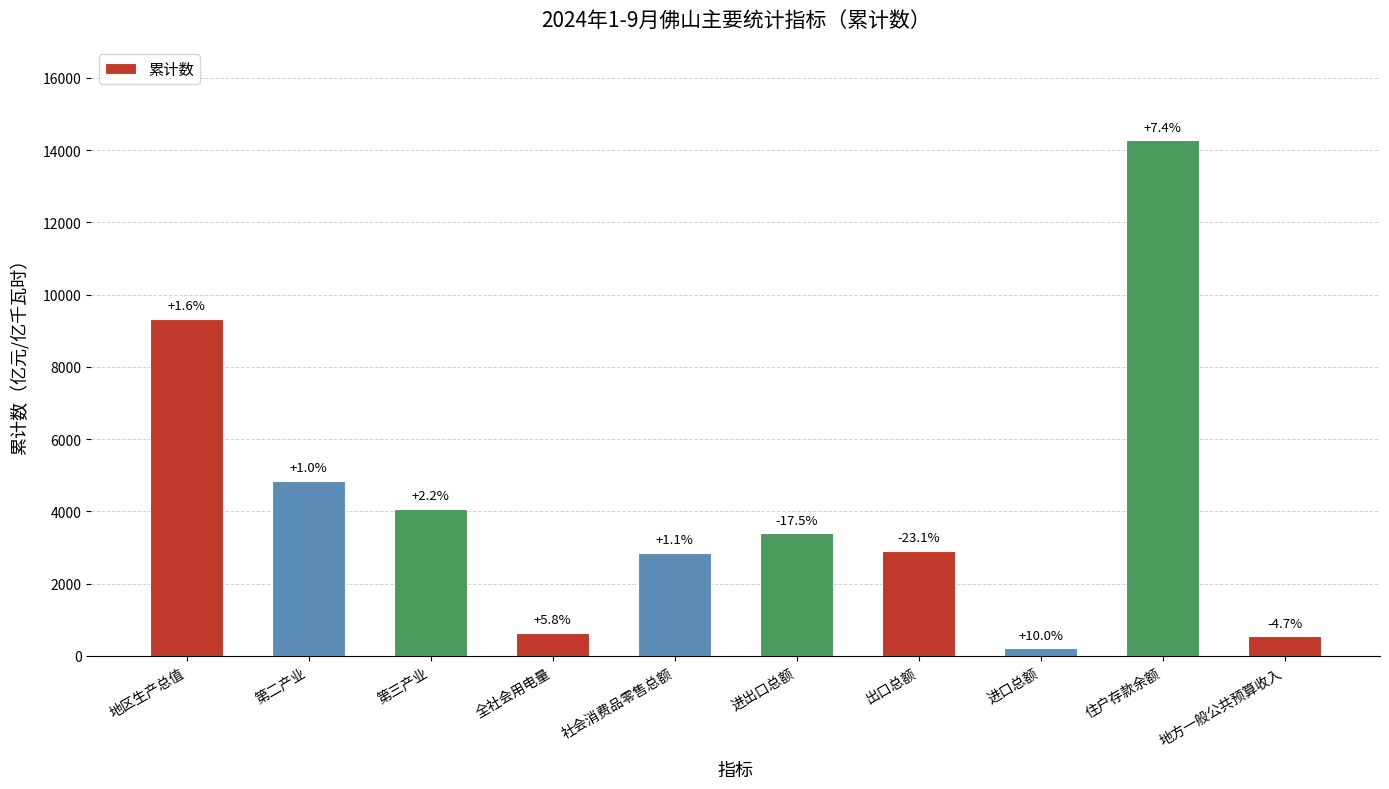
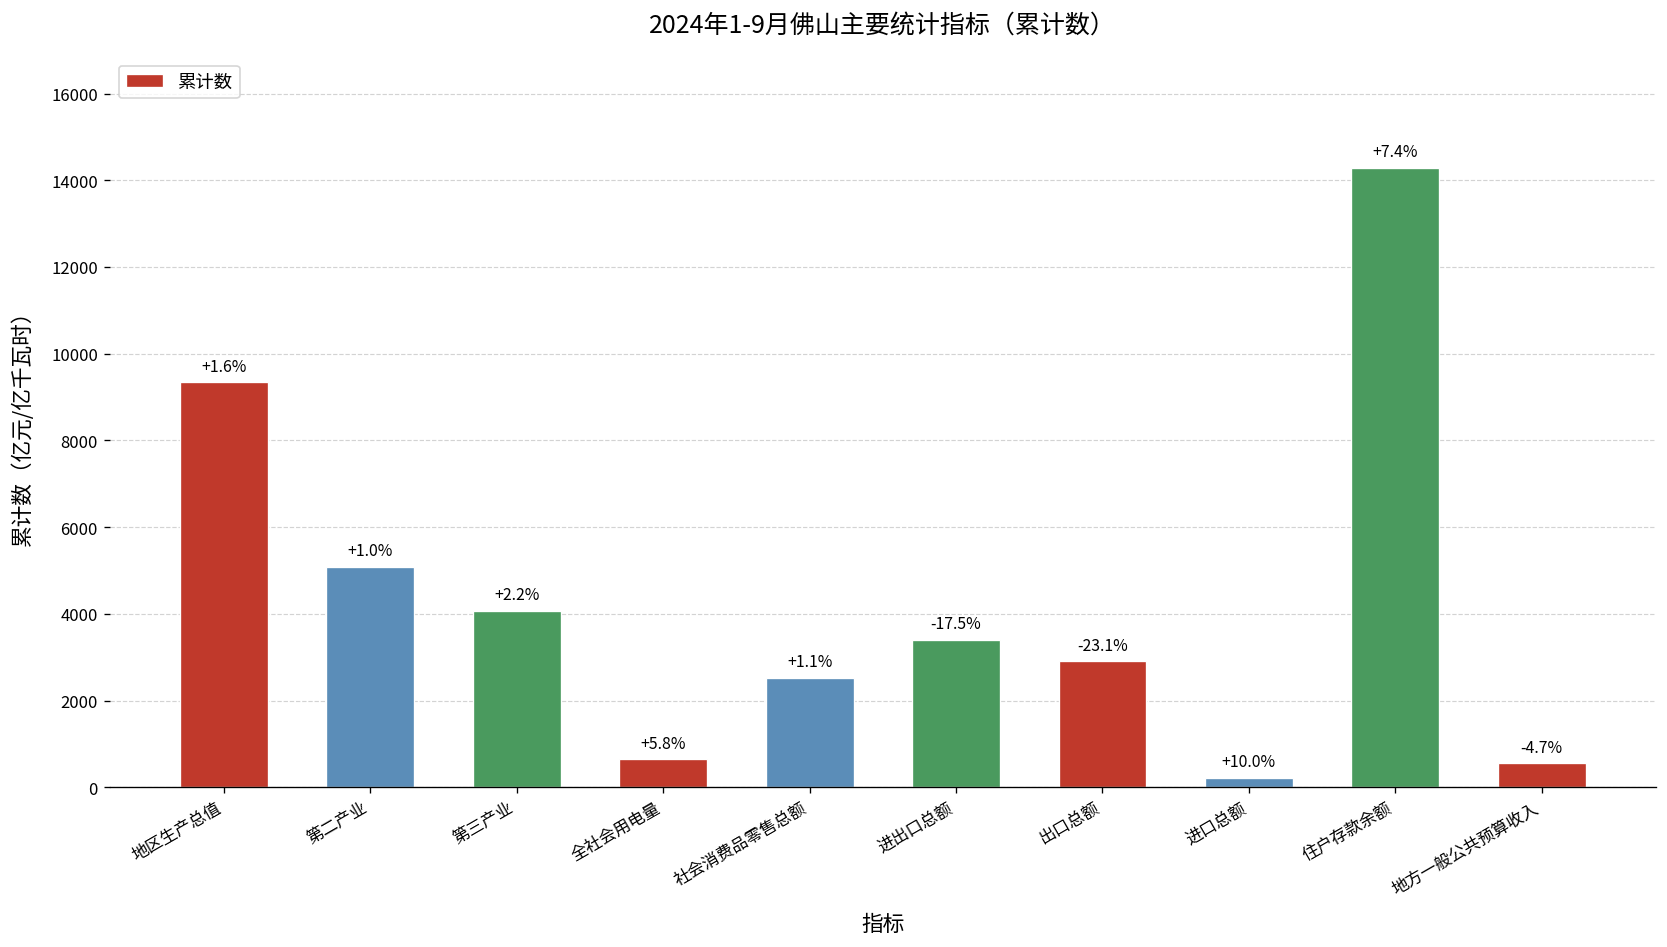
第二产业: 4900 -> 5100
社会消费品零售总额: 2900 -> 2500
